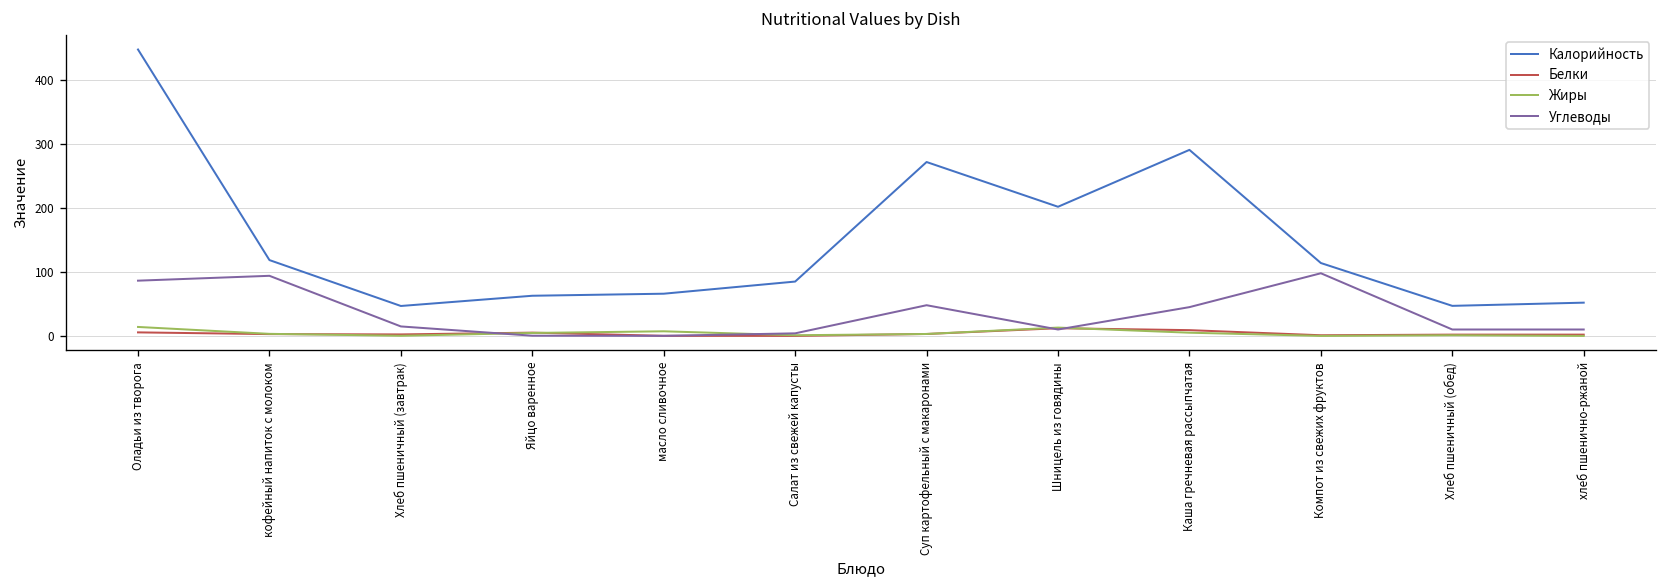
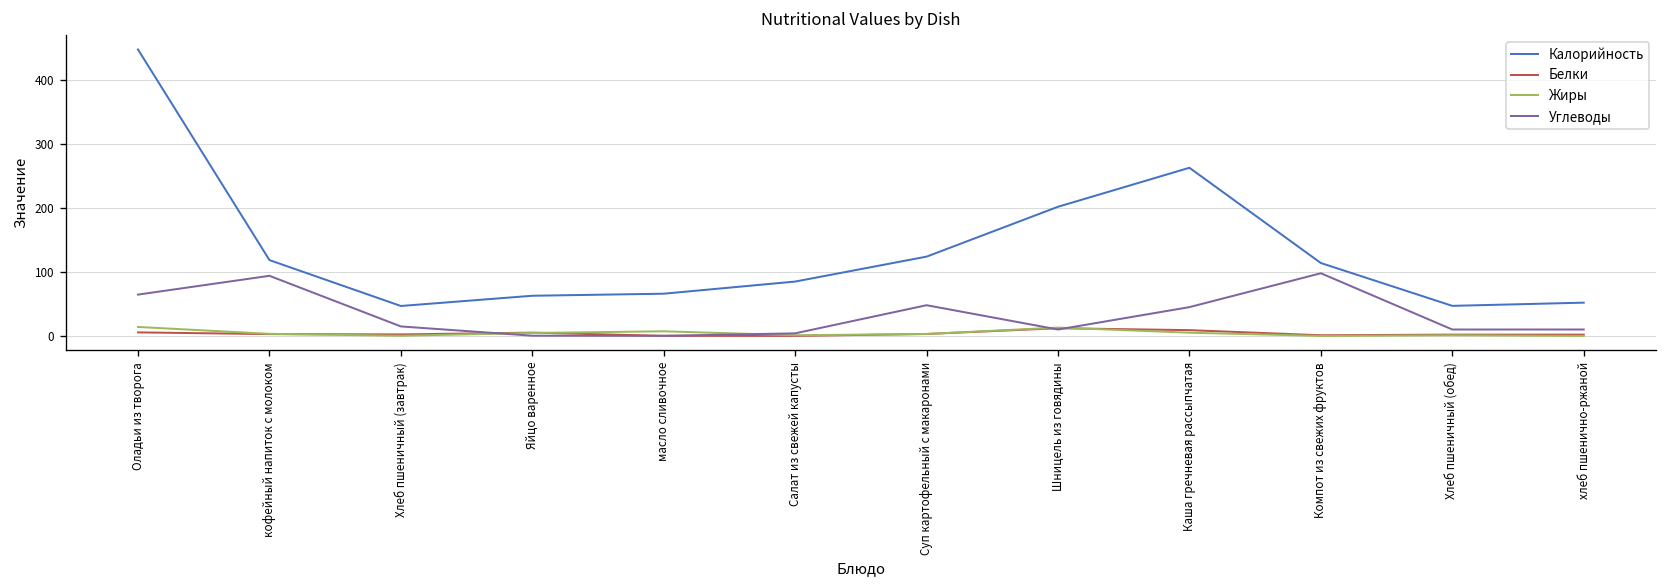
Углеводы, Оладьи из творога: 90 -> 60
Калорийность, Суп картофельный с макаронами: 270 -> 120
Калорийность, Каша гречневая рассыпчатая: 290 -> 260
